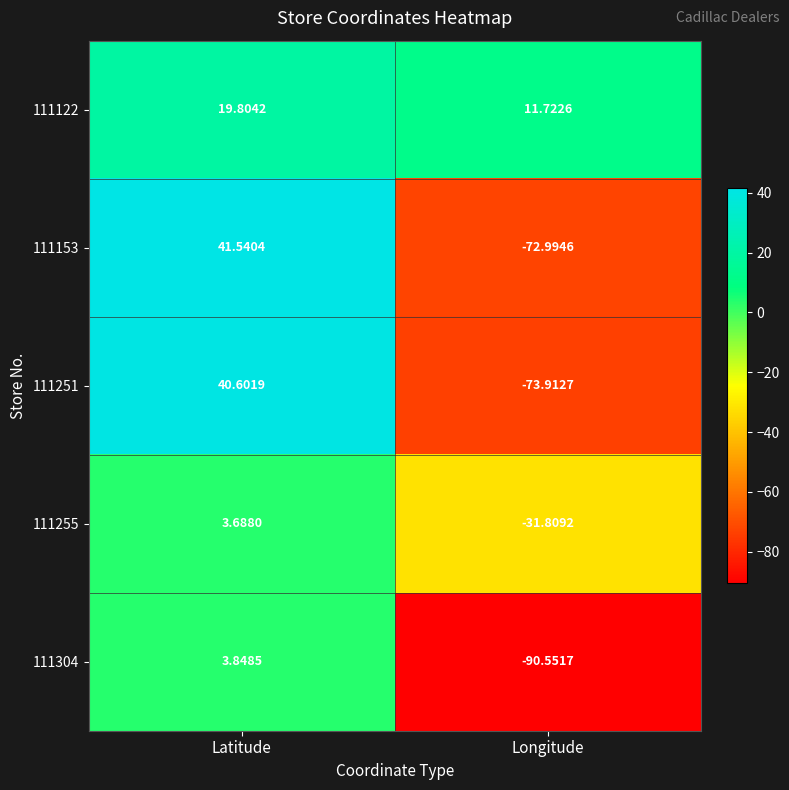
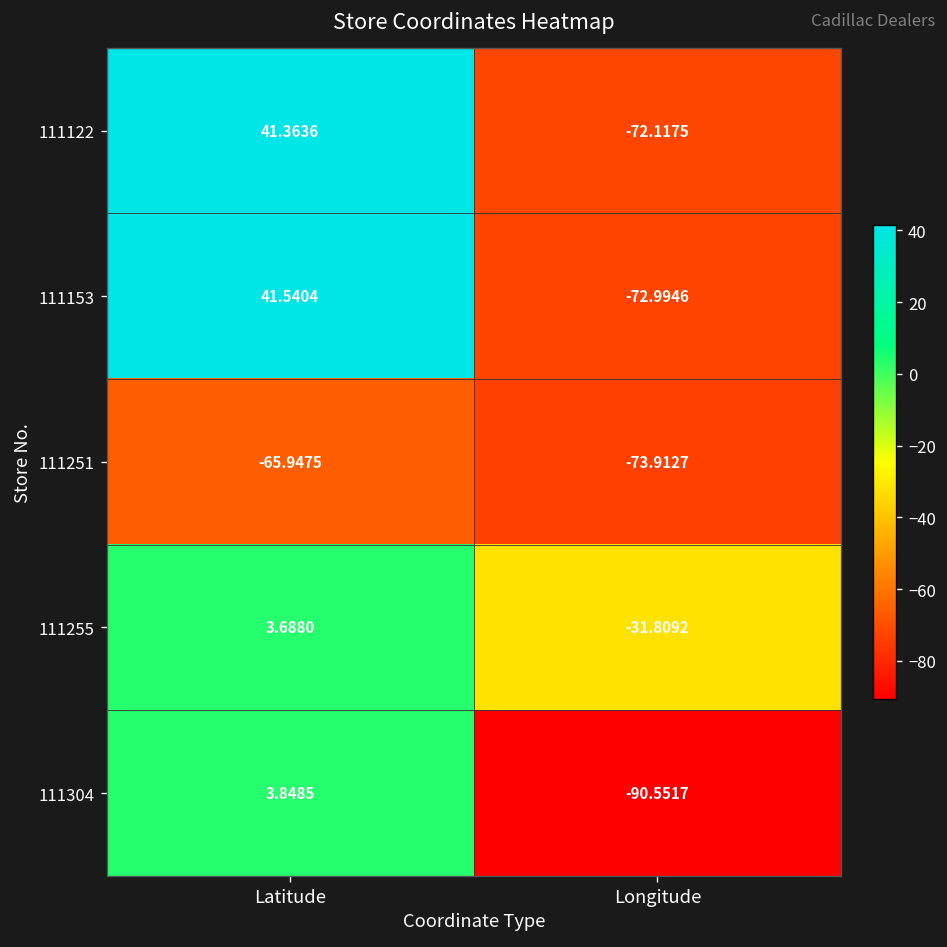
111122, Latitude: 19.8042 -> 41.3636
111122, Longitude: 11.7226 -> -72.1175
111251, Latitude: 40.6019 -> -65.9475
